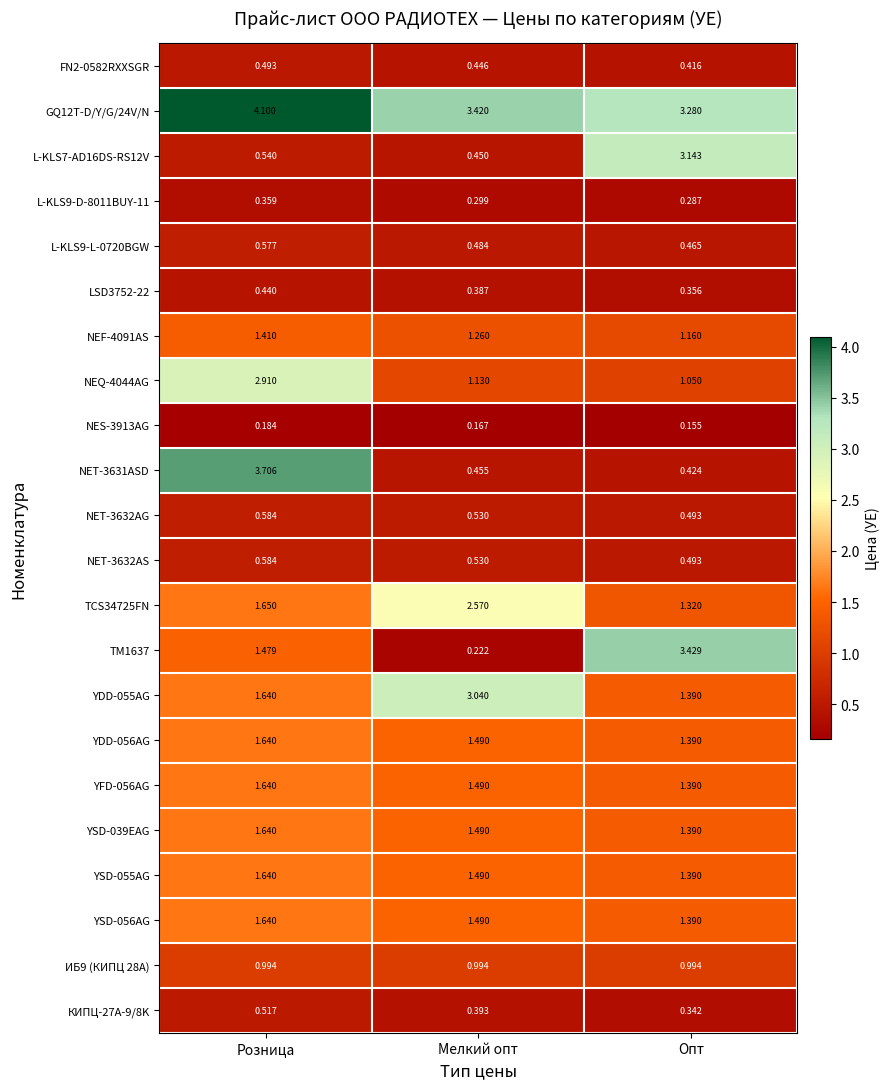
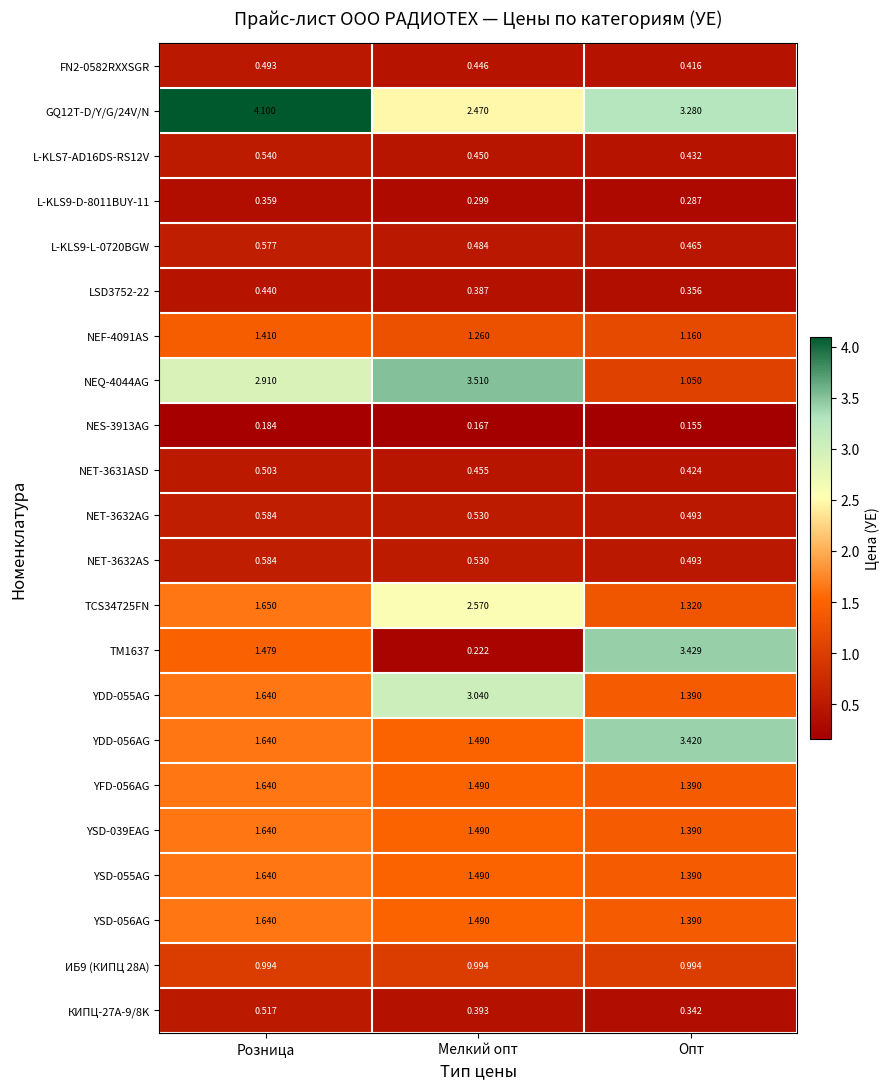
GQ12T-D/Y/G/24V/N, Мелкий опт: 3.420 -> 2.470
L-KLS7-AD16DS-RS12V, Опт: 3.143 -> 0.432
NEQ-4044AG, Мелкий опт: 1.130 -> 3.510
NET-3631ASD, Розница: 3.706 -> 0.503
YDD-056AG, Опт: 1.390 -> 3.420
